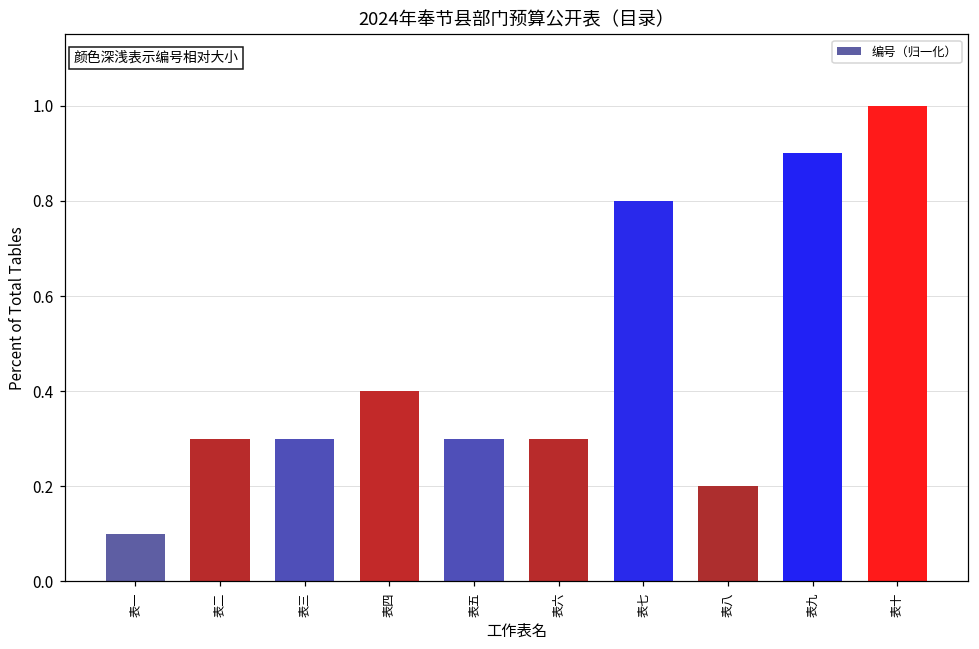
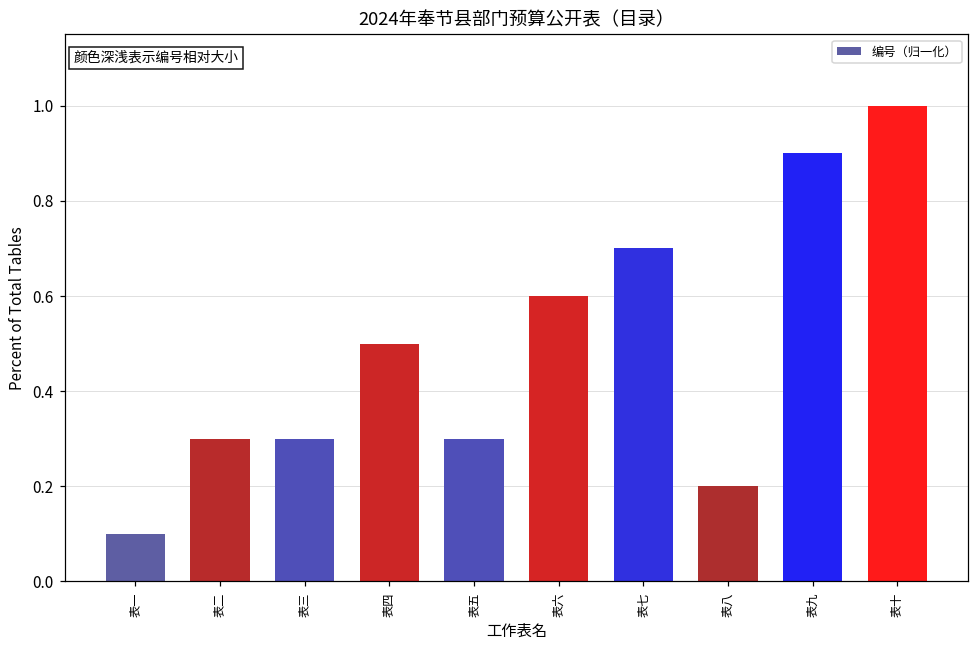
表四: 0.40 -> 0.50
表六: 0.30 -> 0.60
表七: 0.80 -> 0.70
